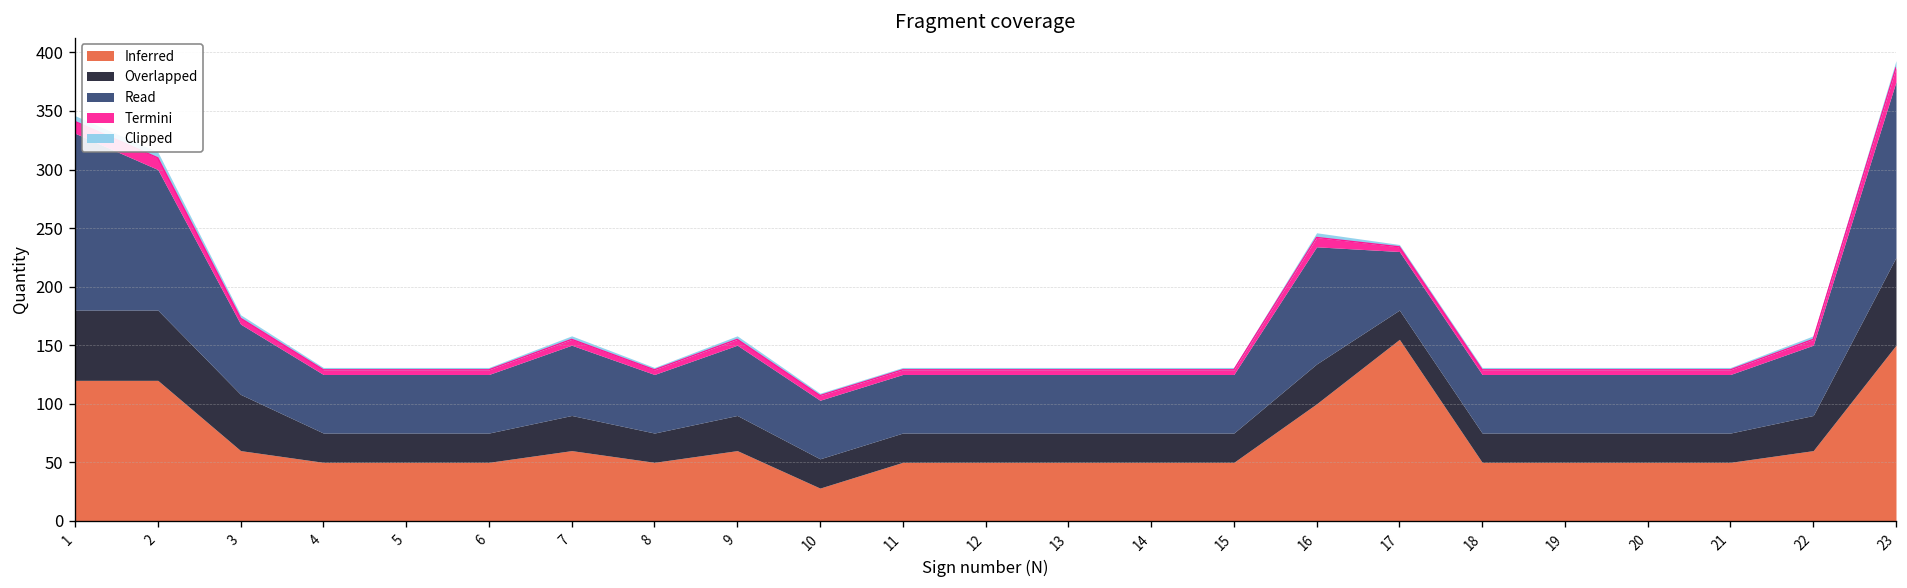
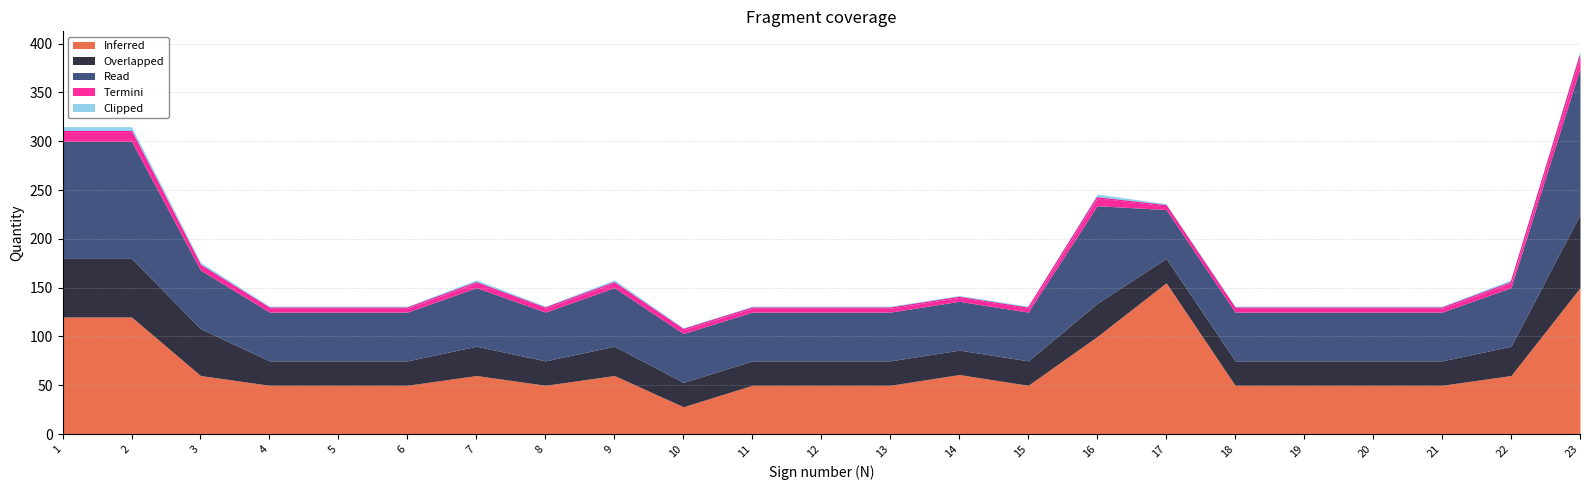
Read, 1: 150 -> 120
Inferred, 14: 50 -> 60
